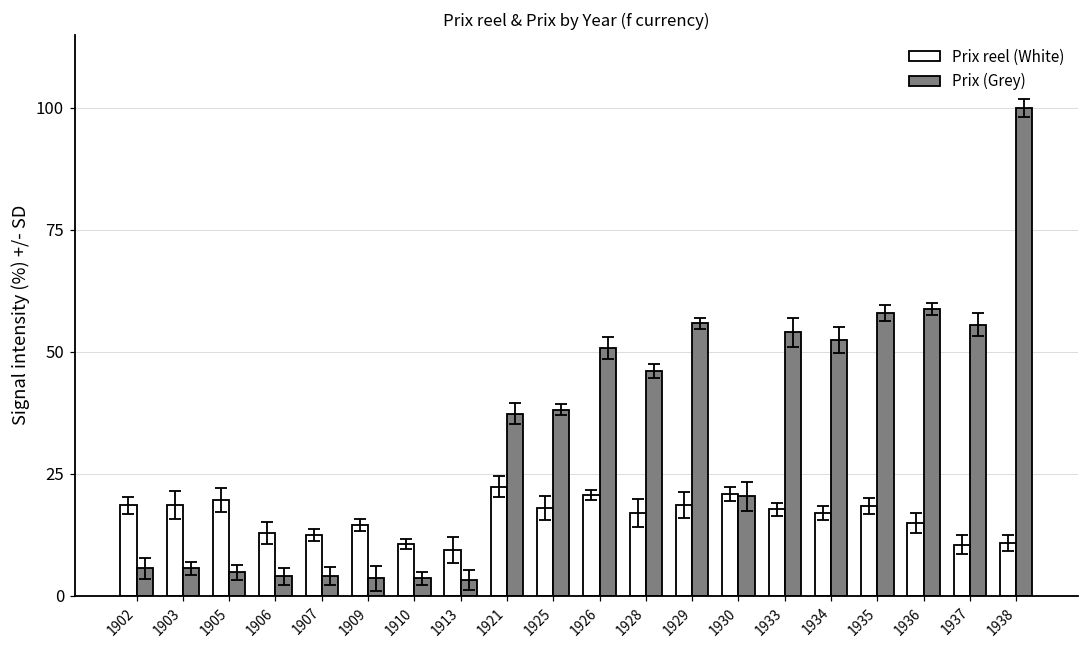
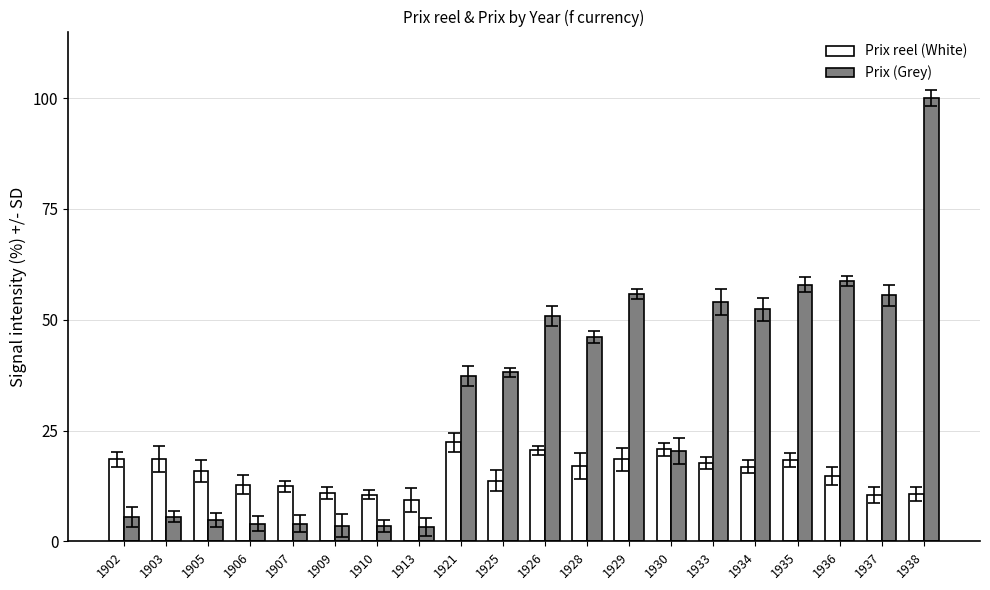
Prix reel (White), 1905: 20 -> 16
Prix reel (White), 1909: 14 -> 11
Prix reel (White), 1925: 18 -> 14
